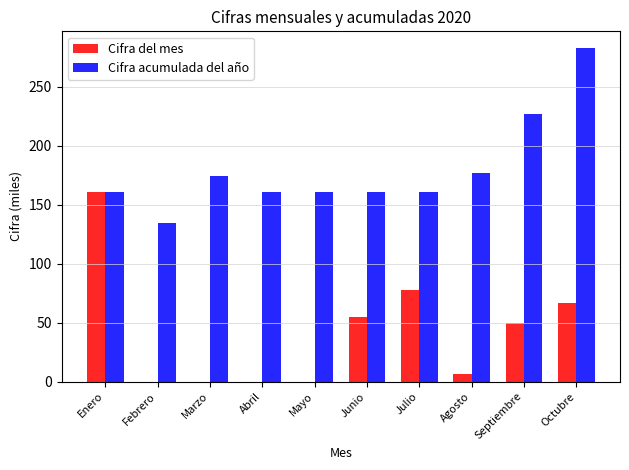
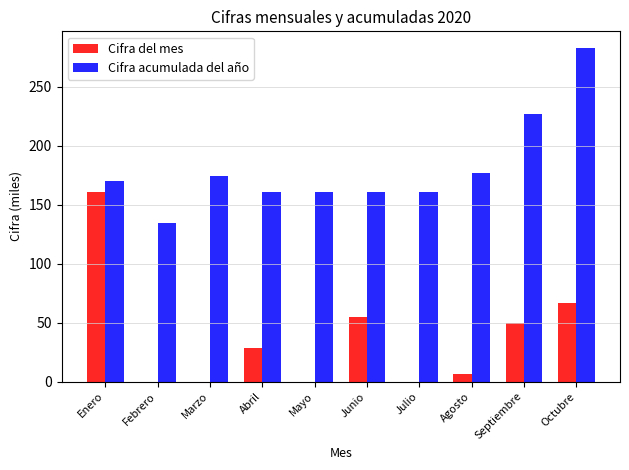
Cifra acumulada del año, Enero: 161 -> 170
Cifra del mes, Abril: 0 -> 28
Cifra del mes, Julio: 78 -> 0
